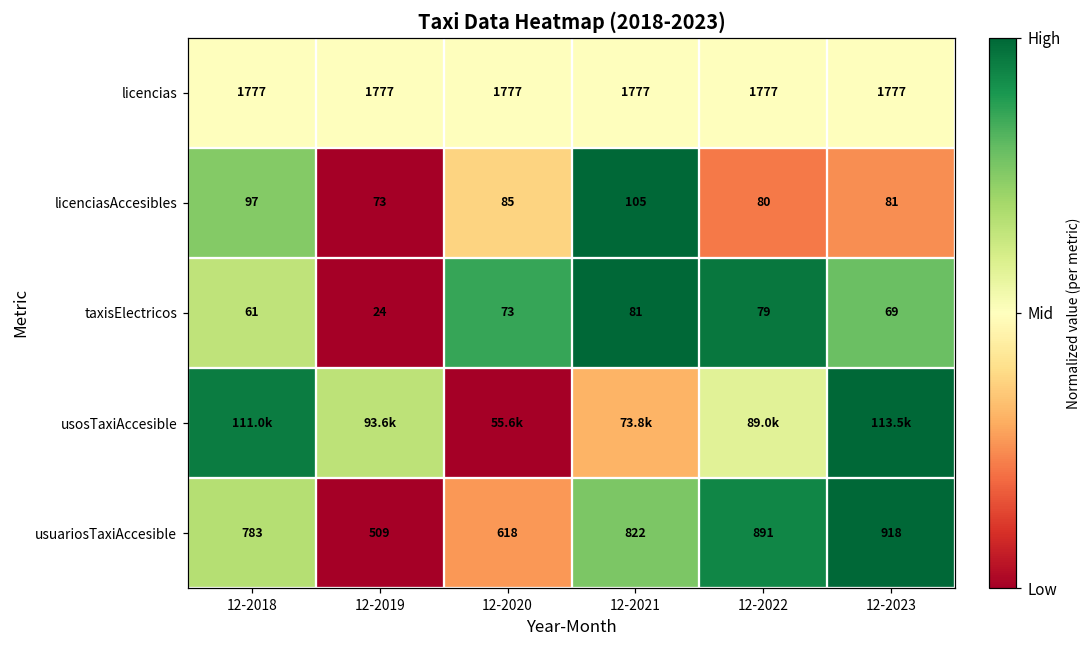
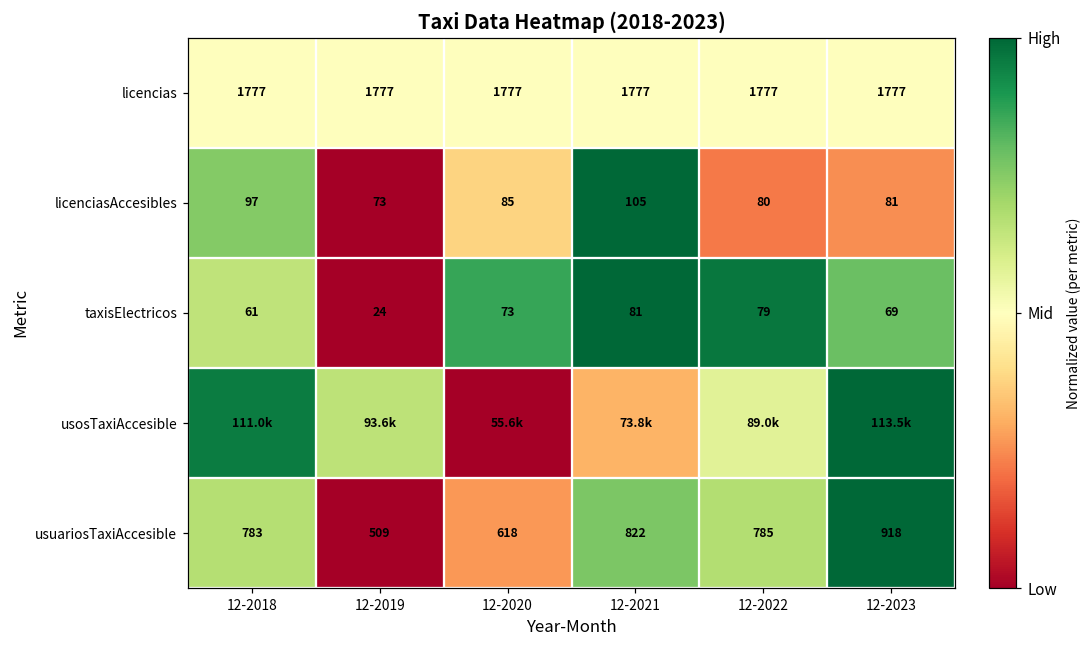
usuariosTaxiAccesible, 12-2022: 891 -> 785
